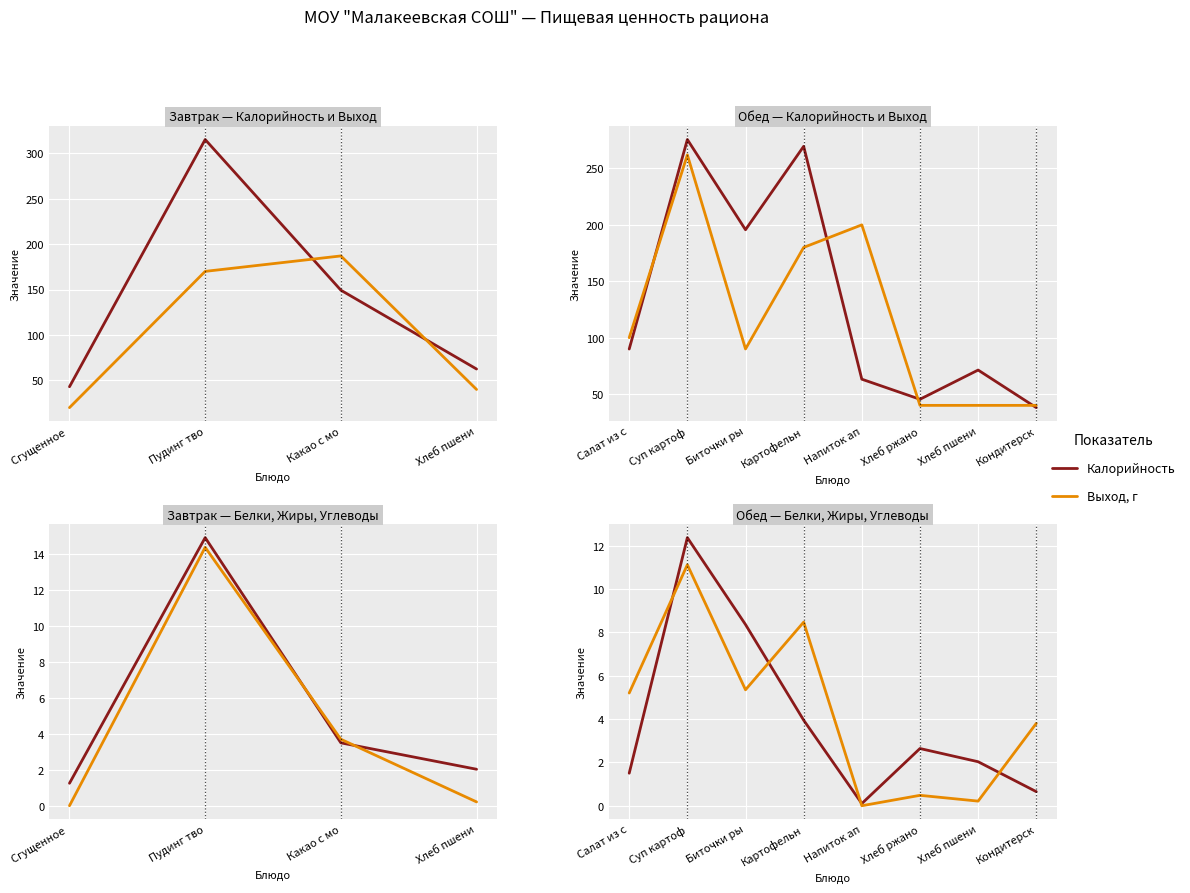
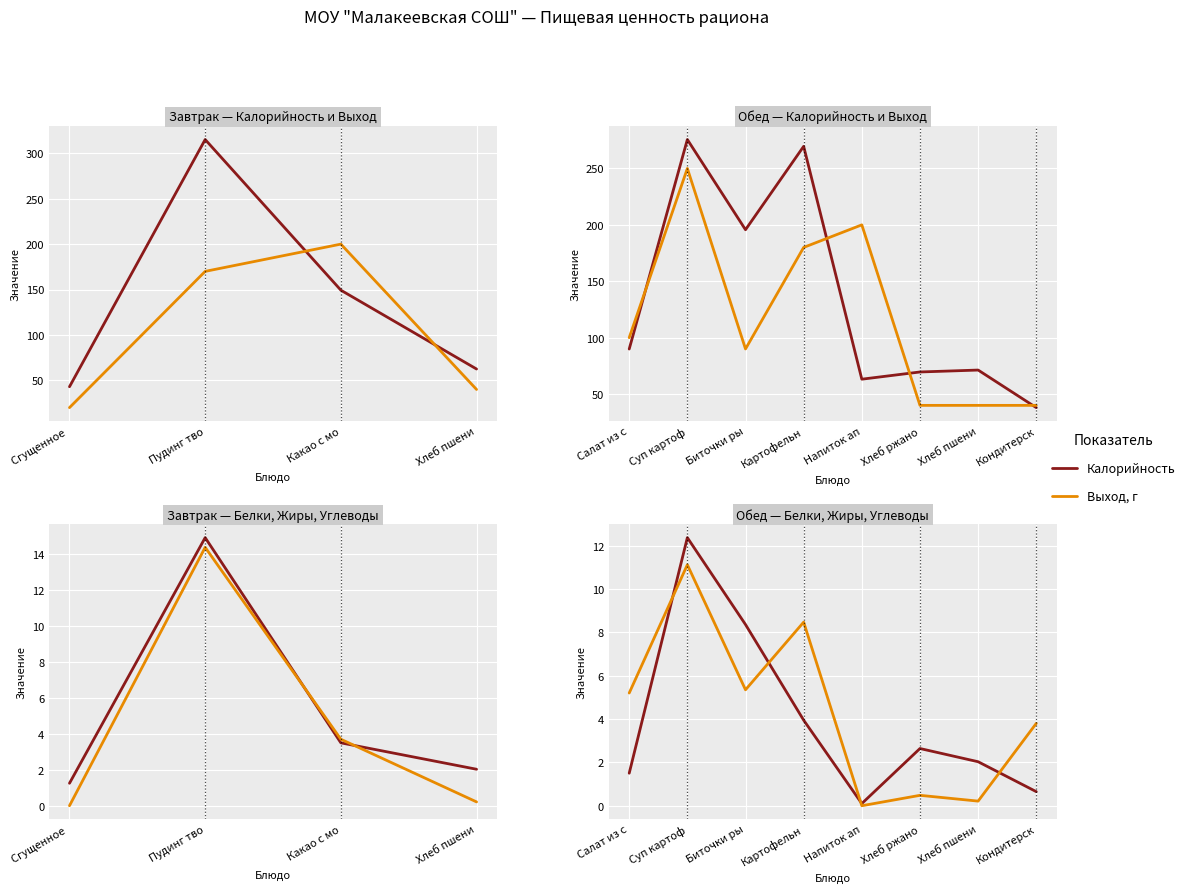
Завтрак — Калорийность и Выход, Выход, г, Какао с мо: 190 -> 200
Обед — Калорийность и Выход, Выход, г, Суп картоф: 262 -> 250
Обед — Калорийность и Выход, Калорийность, Хлеб ржано: 45 -> 70
